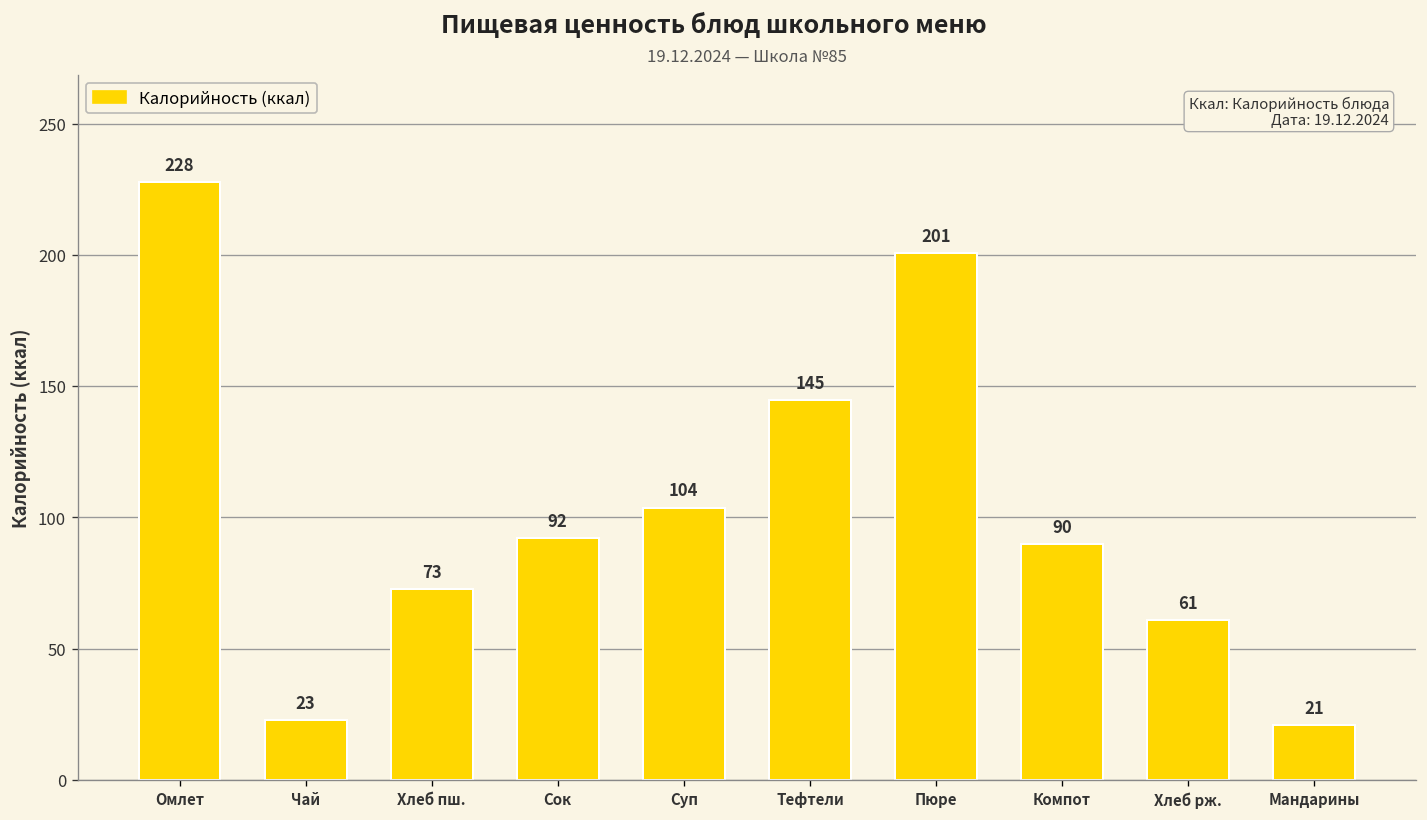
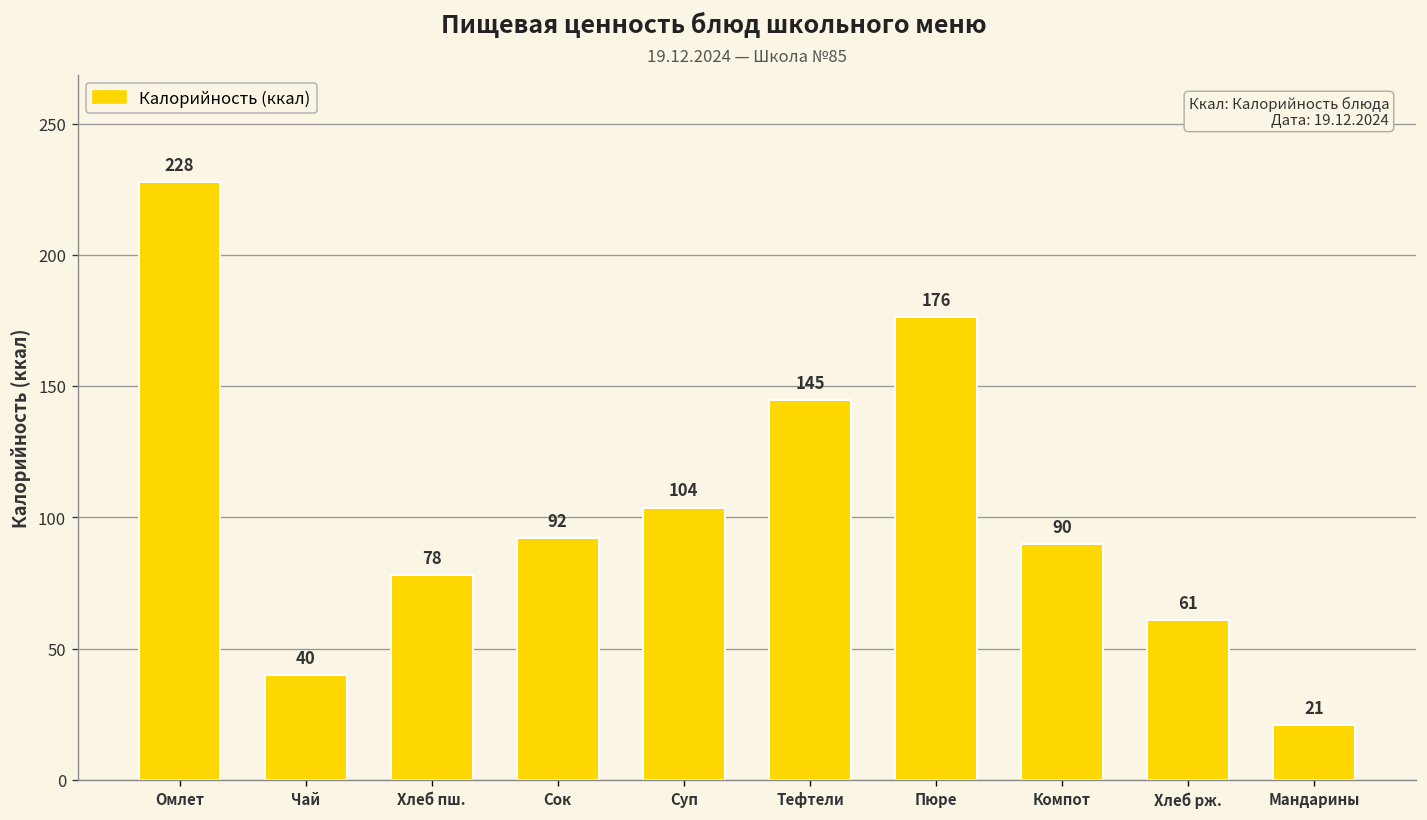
Чай: 23 -> 40
Хлеб пш.: 73 -> 78
Пюре: 201 -> 176
